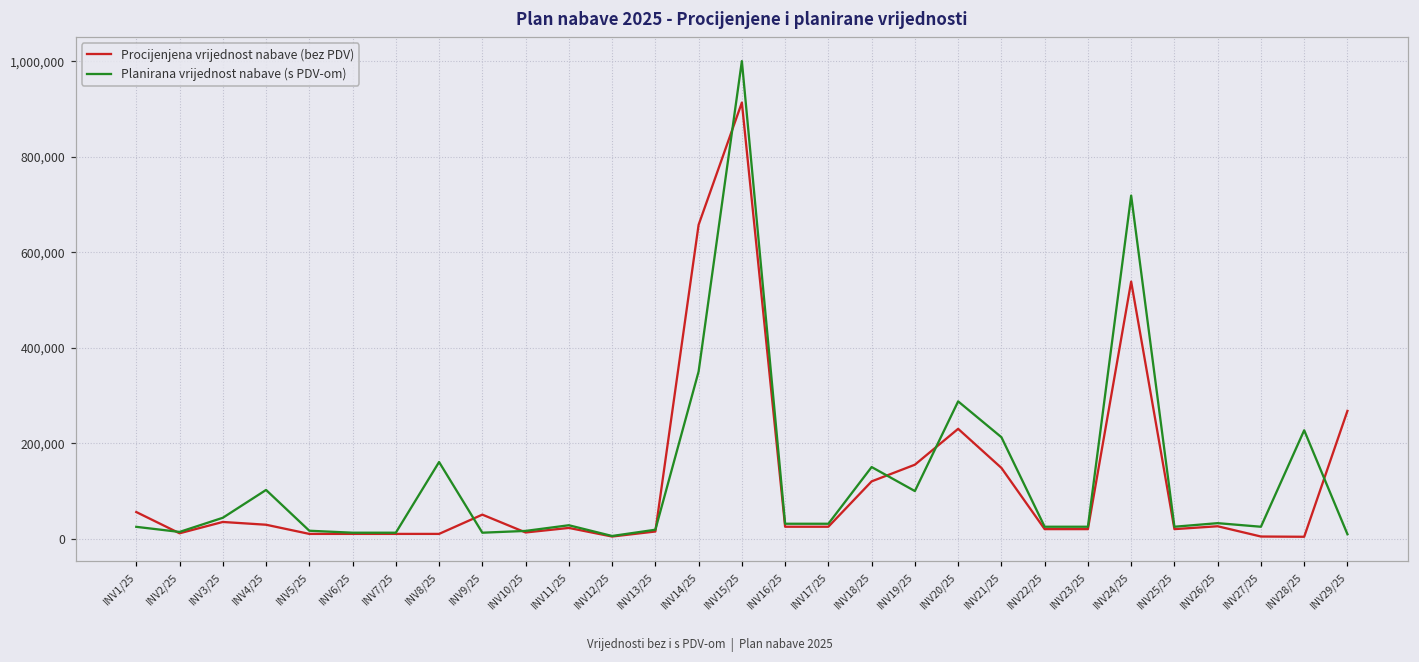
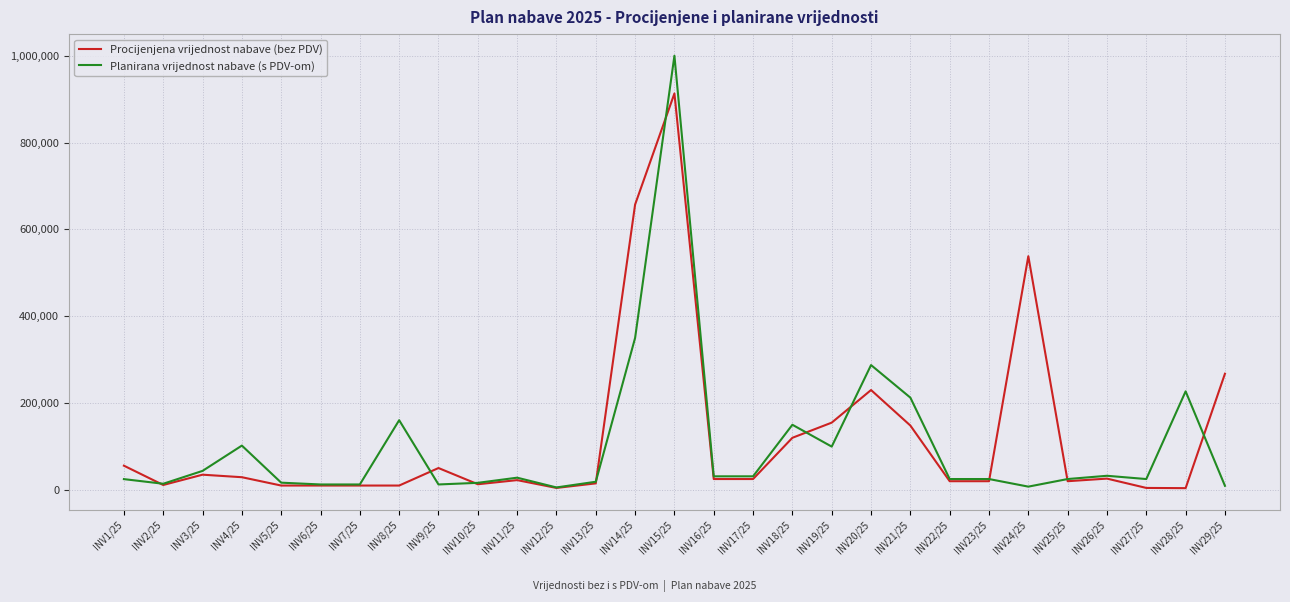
Planirana vrijednost nabave (s PDV-om), INV24/25: 720,000 -> 10,000
